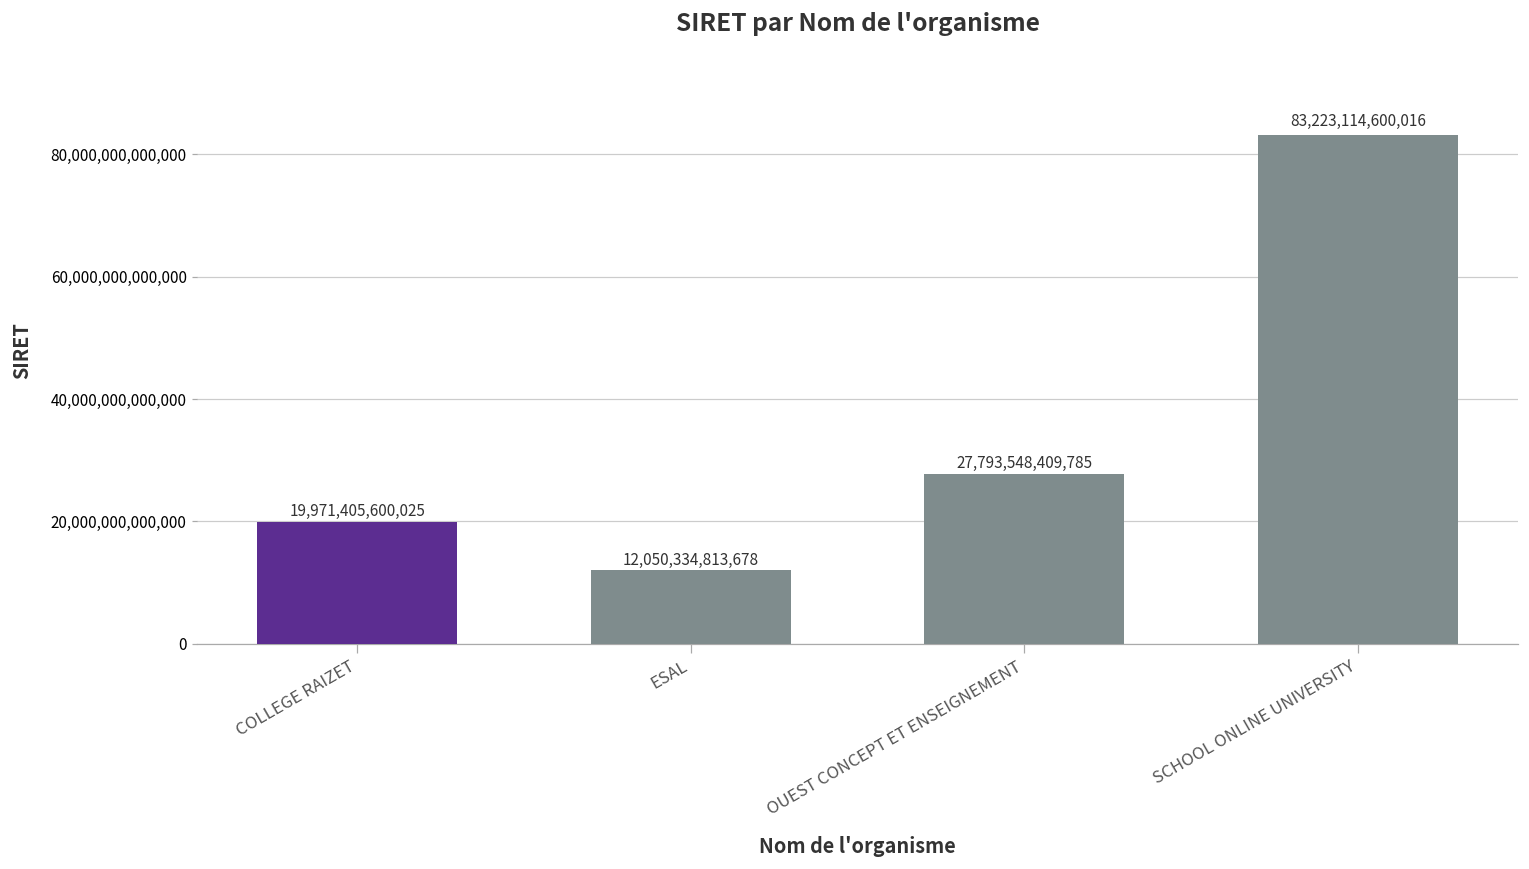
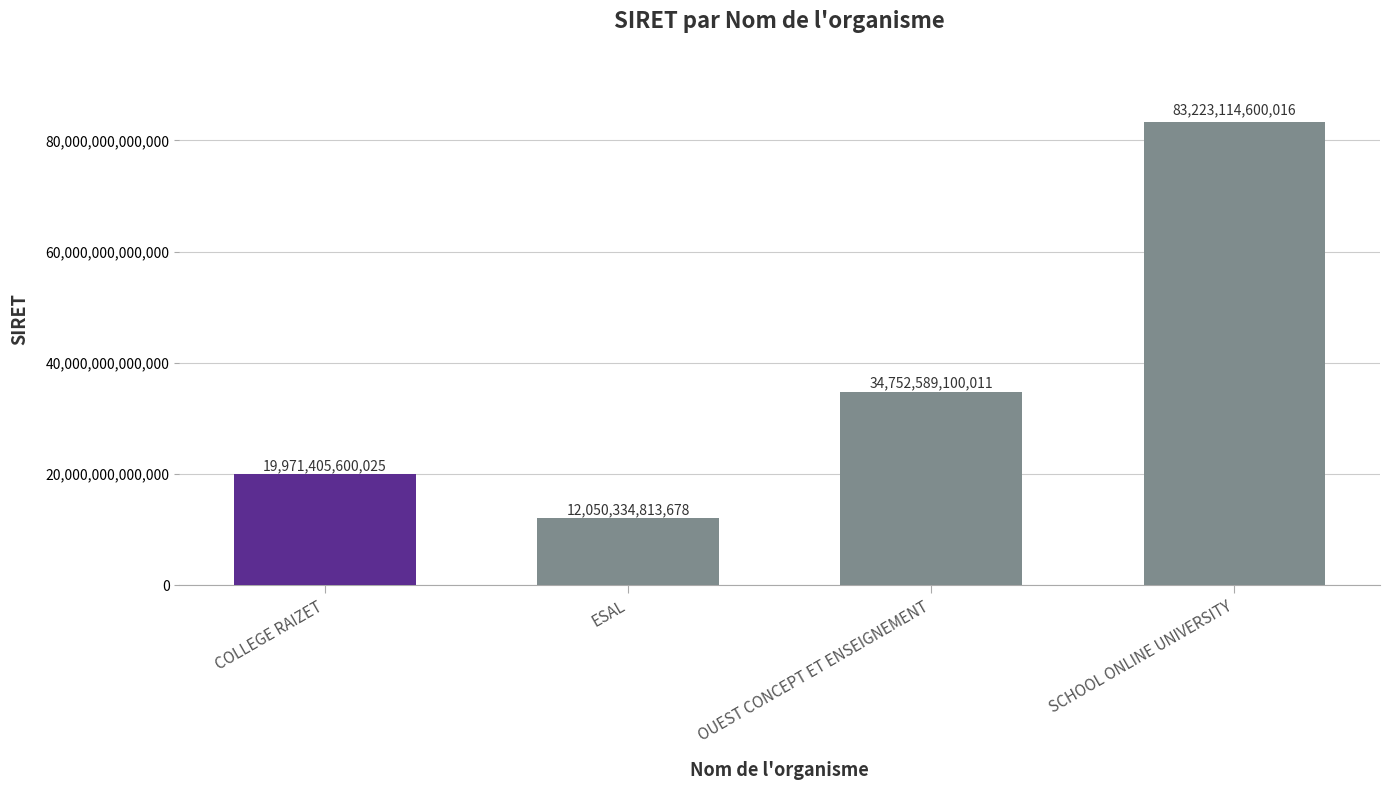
OUEST CONCEPT ET ENSEIGNEMENT: 27,793,548,409,785 -> 34,752,589,100,011
